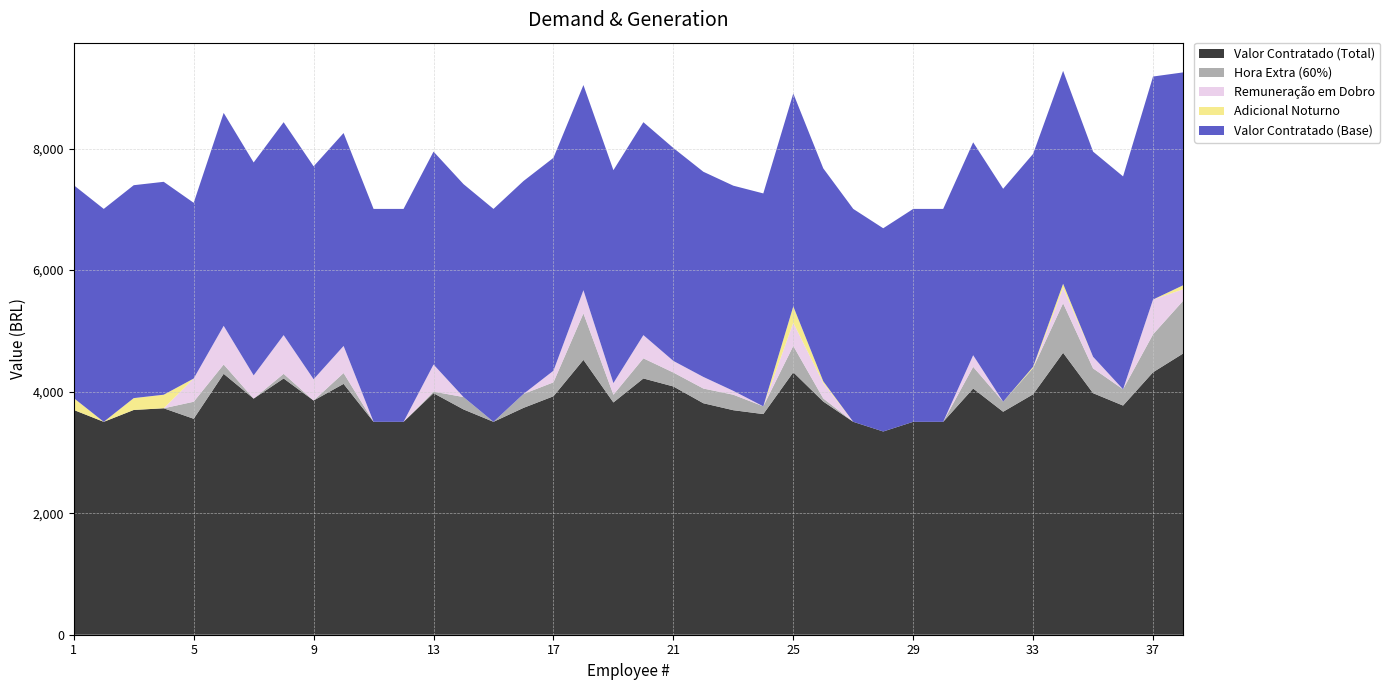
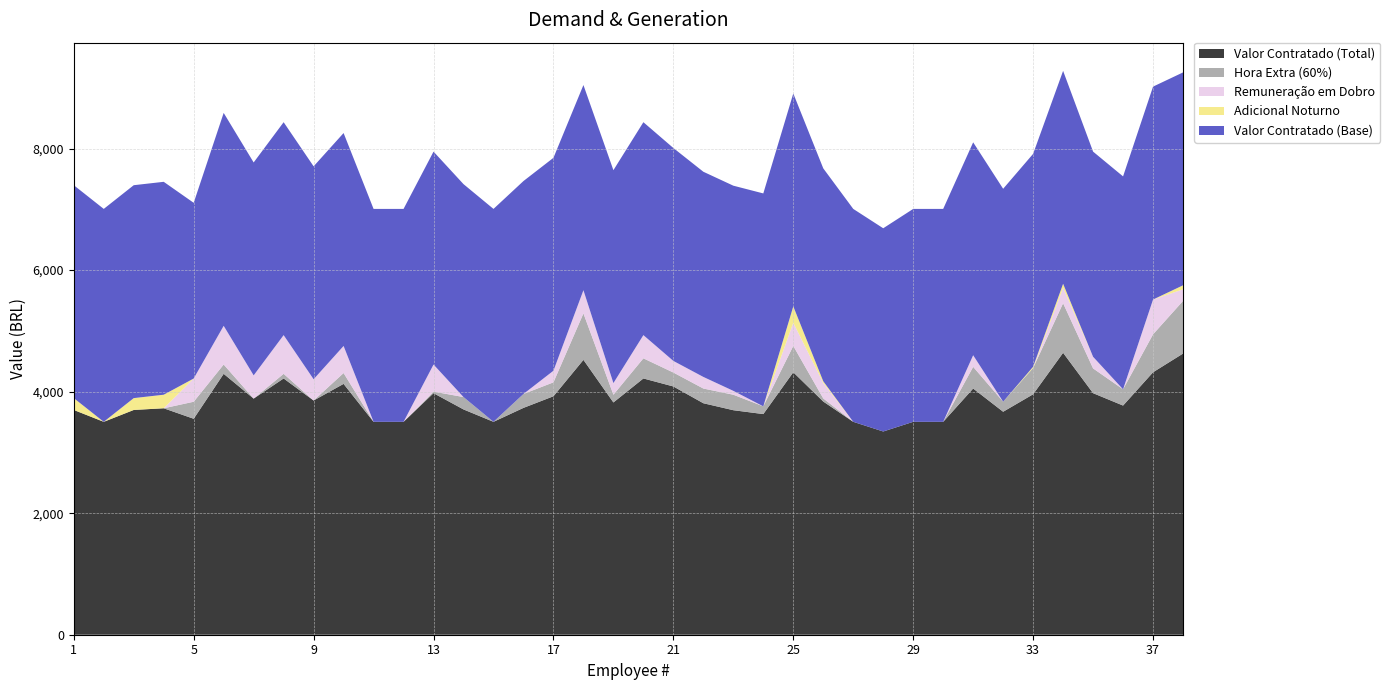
Valor Contratado (Base), 37: 3,700 -> 3,500
